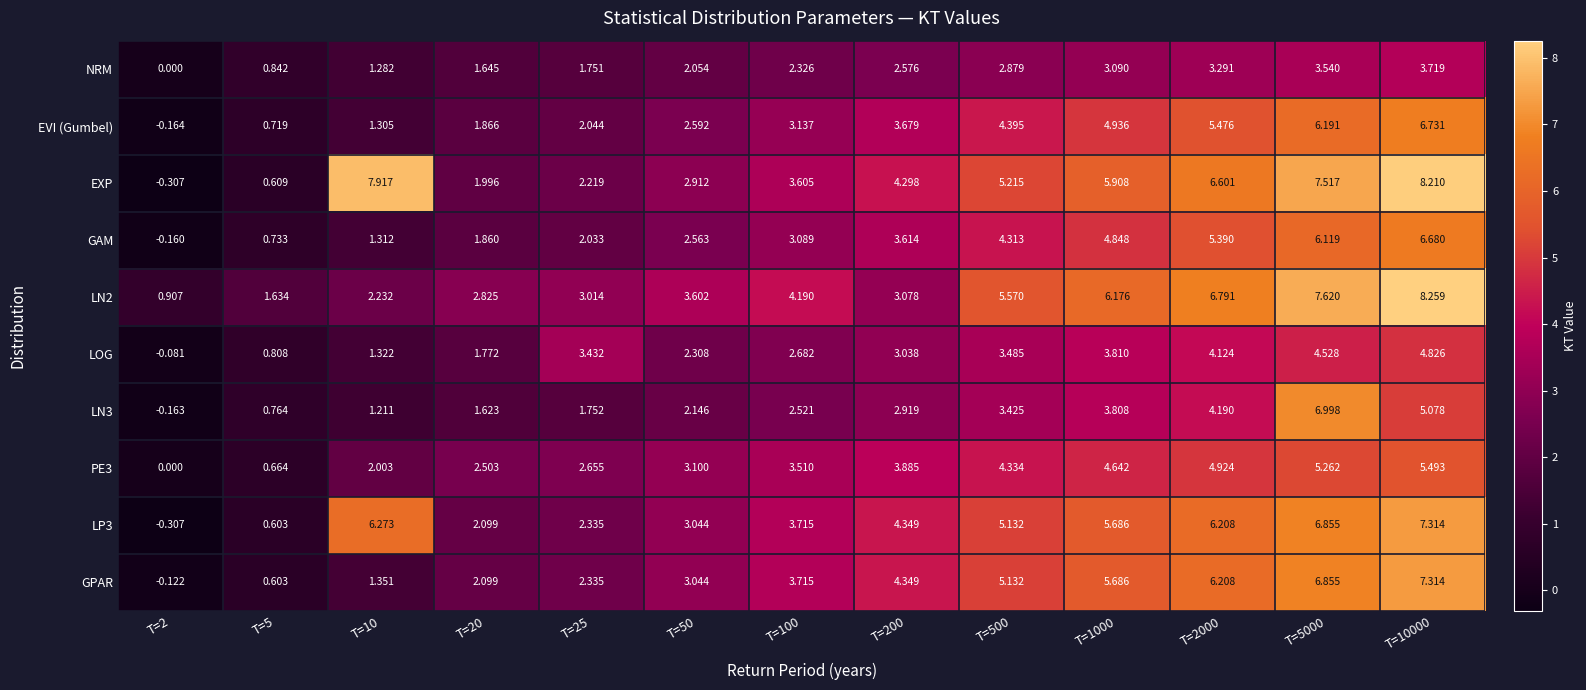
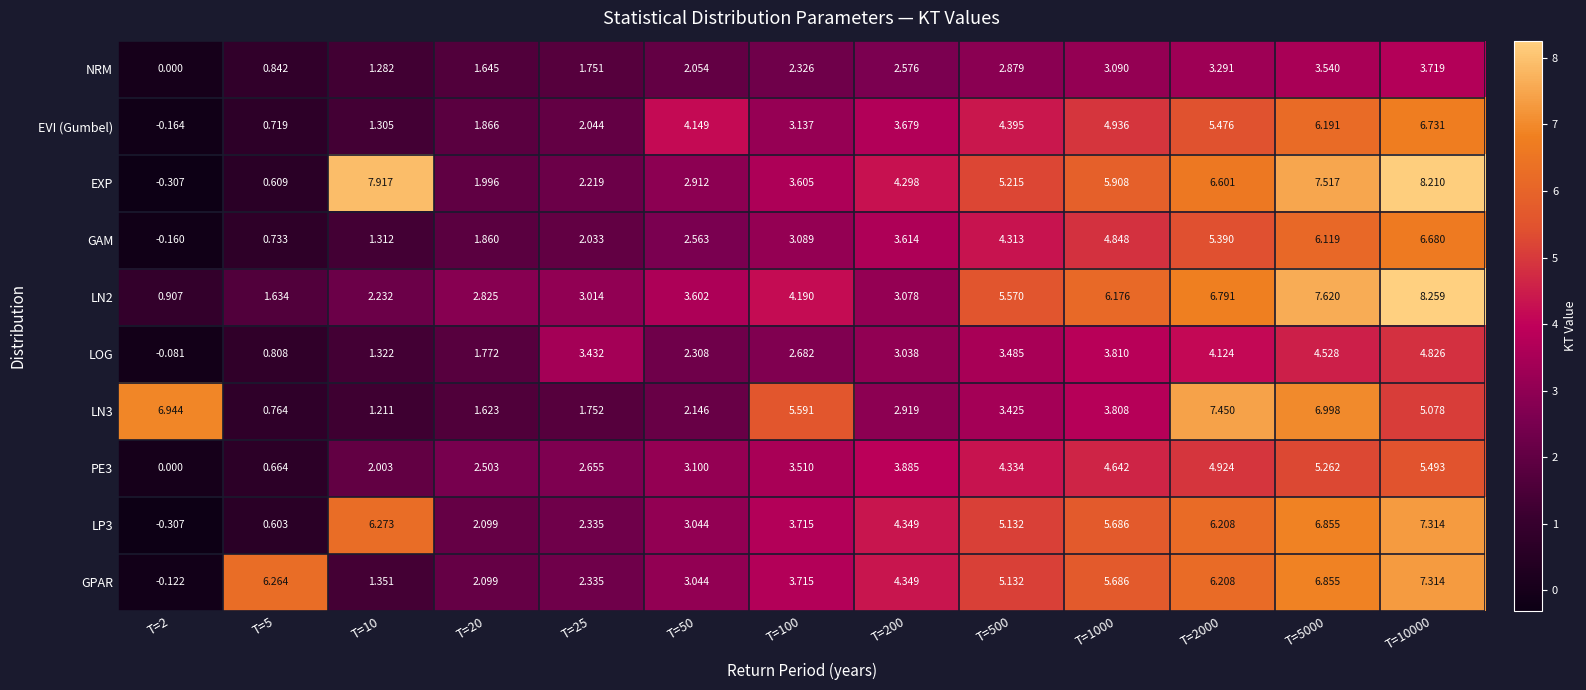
EVI (Gumbel), T=50: 2.592 -> 4.149
LN3, T=2: -0.163 -> 6.944
LN3, T=100: 2.521 -> 5.591
LN3, T=2000: 4.190 -> 7.450
GPAR, T=5: 0.603 -> 6.264
